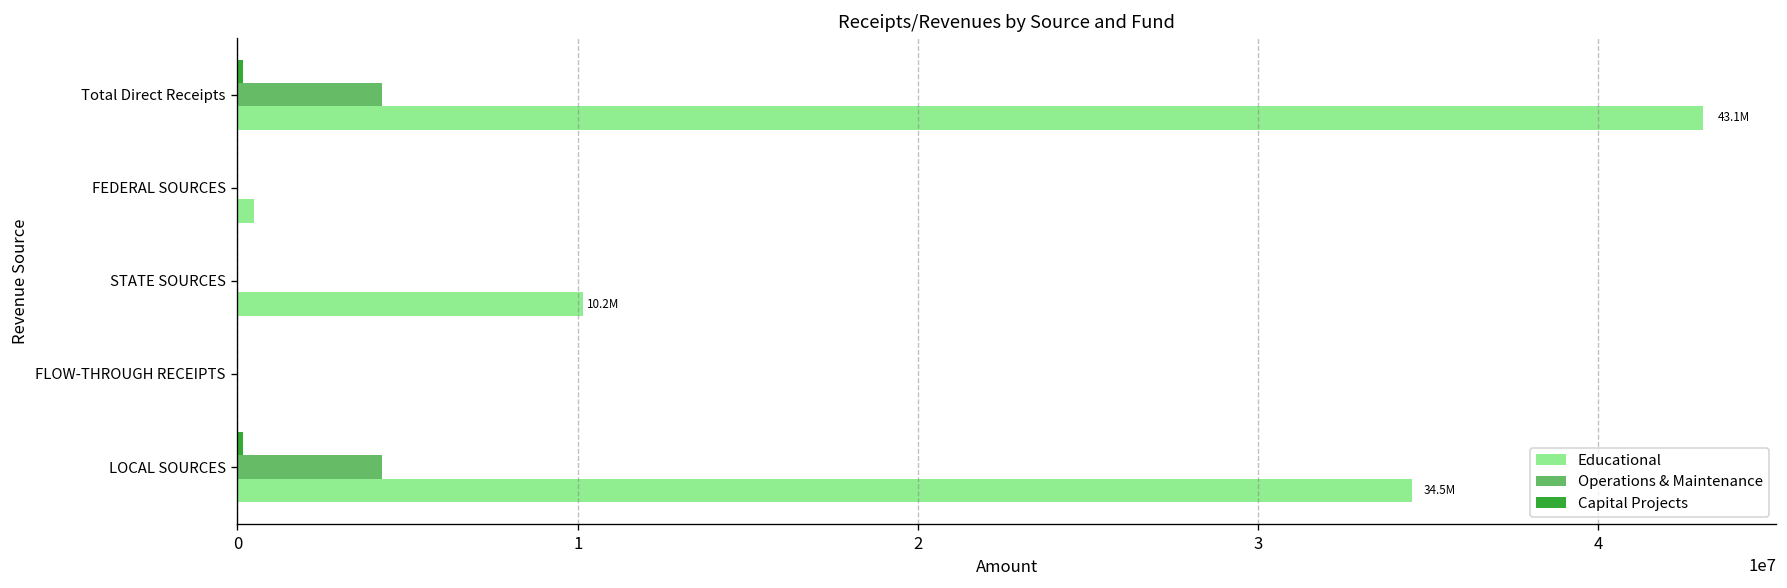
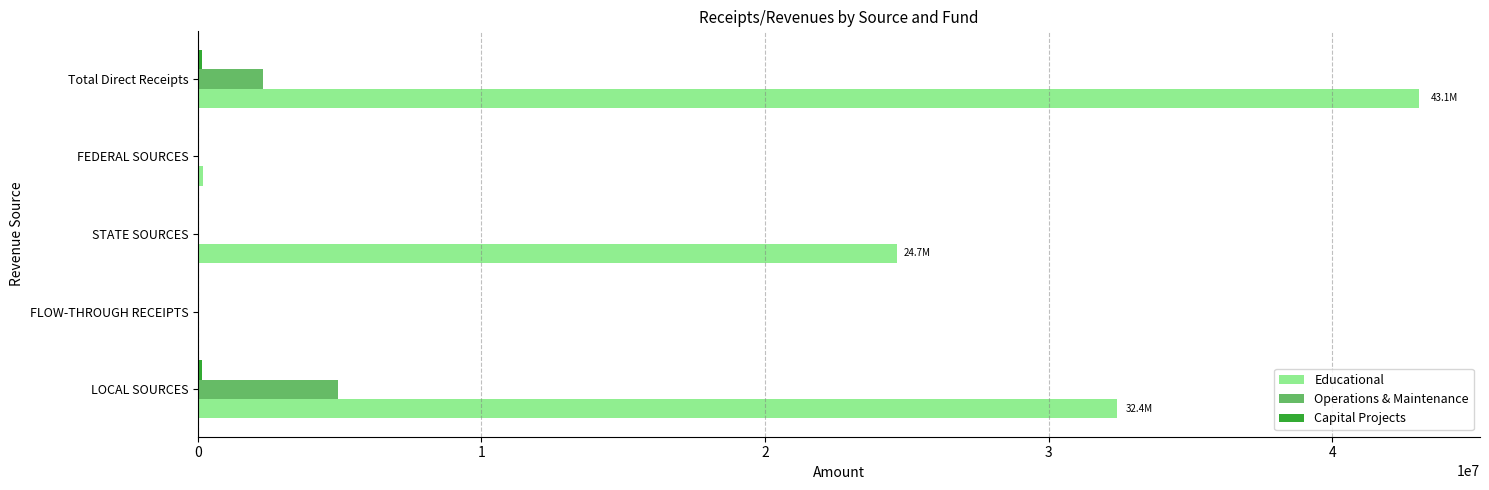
Operations & Maintenance, Total Direct Receipts: 4300000 -> 2300000
Educational, FEDERAL SOURCES: 500000 -> 200000
Educational, STATE SOURCES: 10.2M -> 24.7M
Operations & Maintenance, LOCAL SOURCES: 4300000 -> 4900000
Educational, LOCAL SOURCES: 34.5M -> 32.4M
